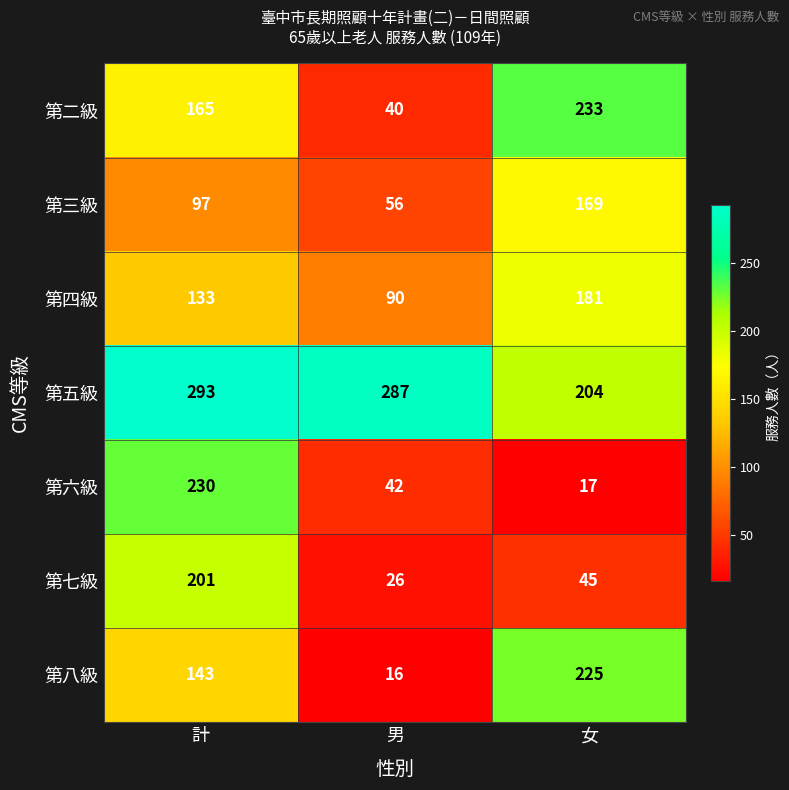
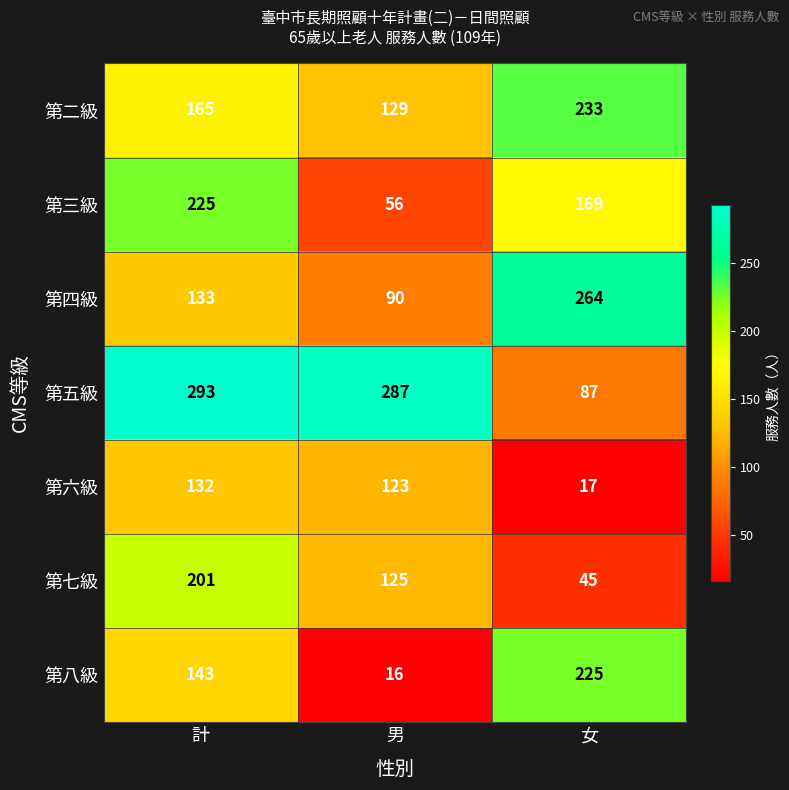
第二級, 男: 40 -> 129
第三級, 計: 97 -> 225
第四級, 女: 181 -> 264
第五級, 女: 204 -> 87
第六級, 計: 230 -> 132
第六級, 男: 42 -> 123
第七級, 男: 26 -> 125
